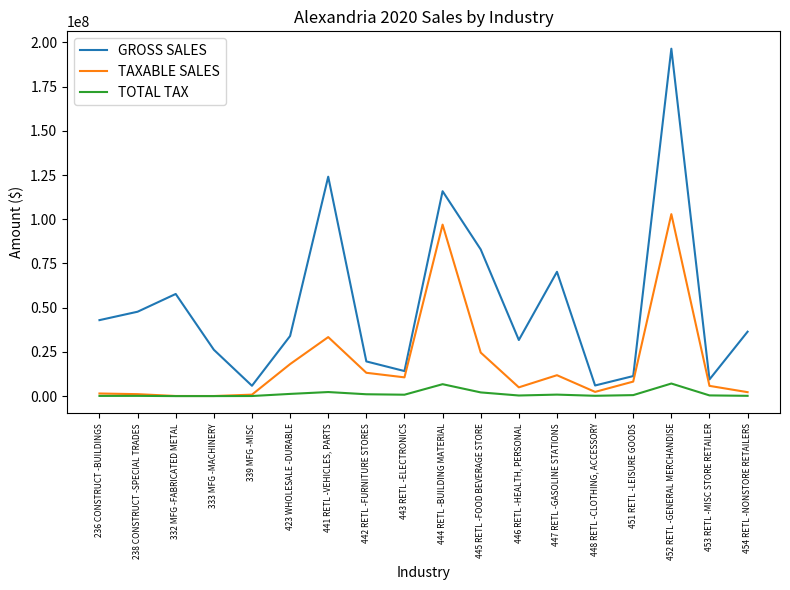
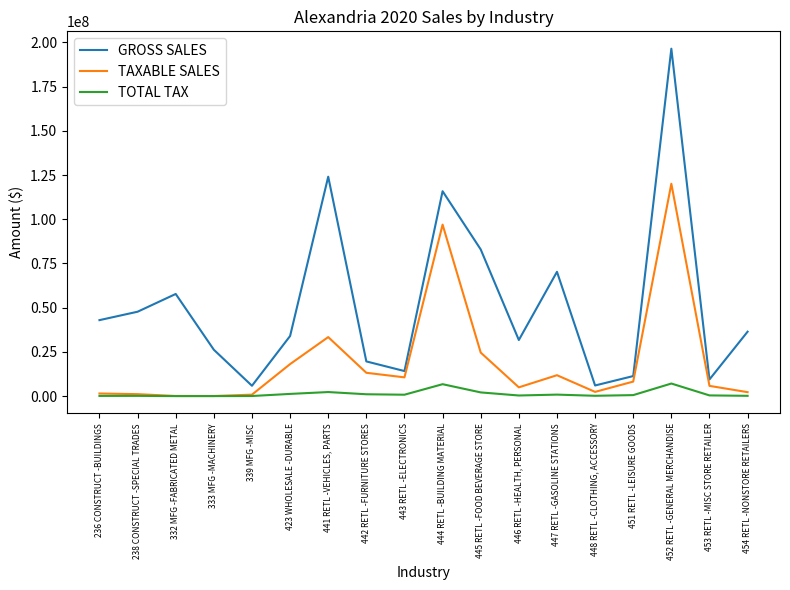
TAXABLE SALES, 452 RETL -GENERAL MERCHANDISE: 103000000 -> 120000000
